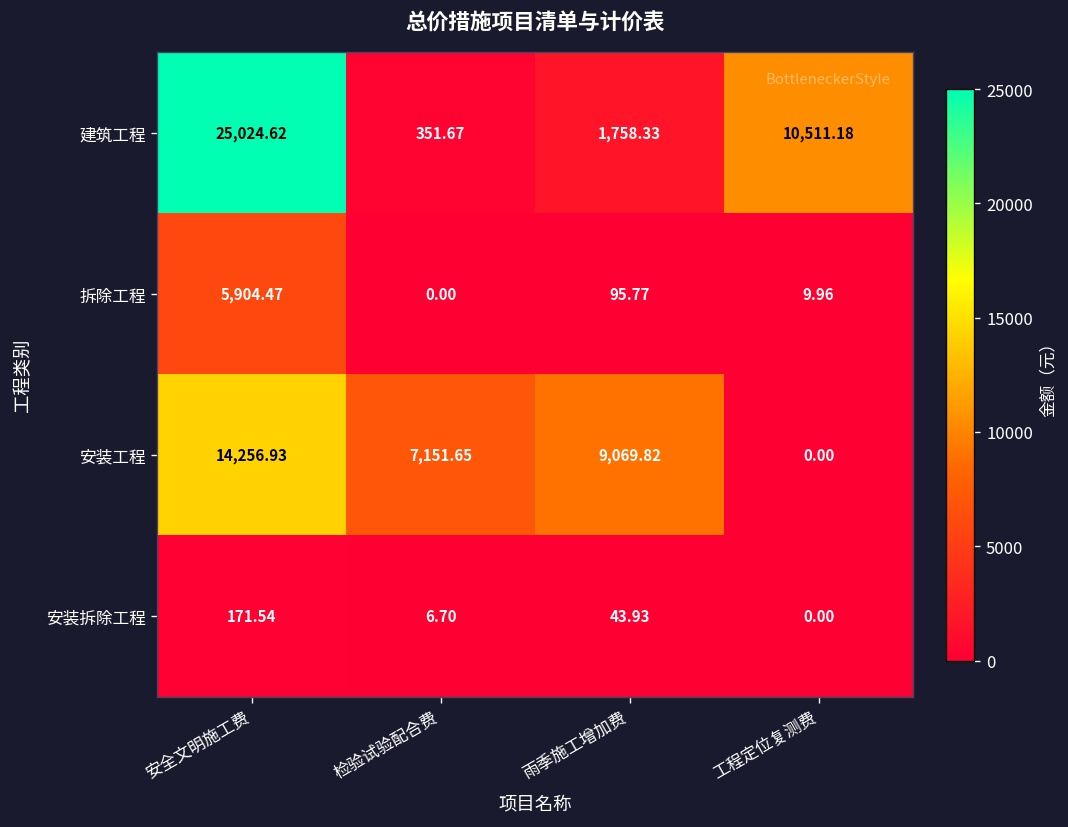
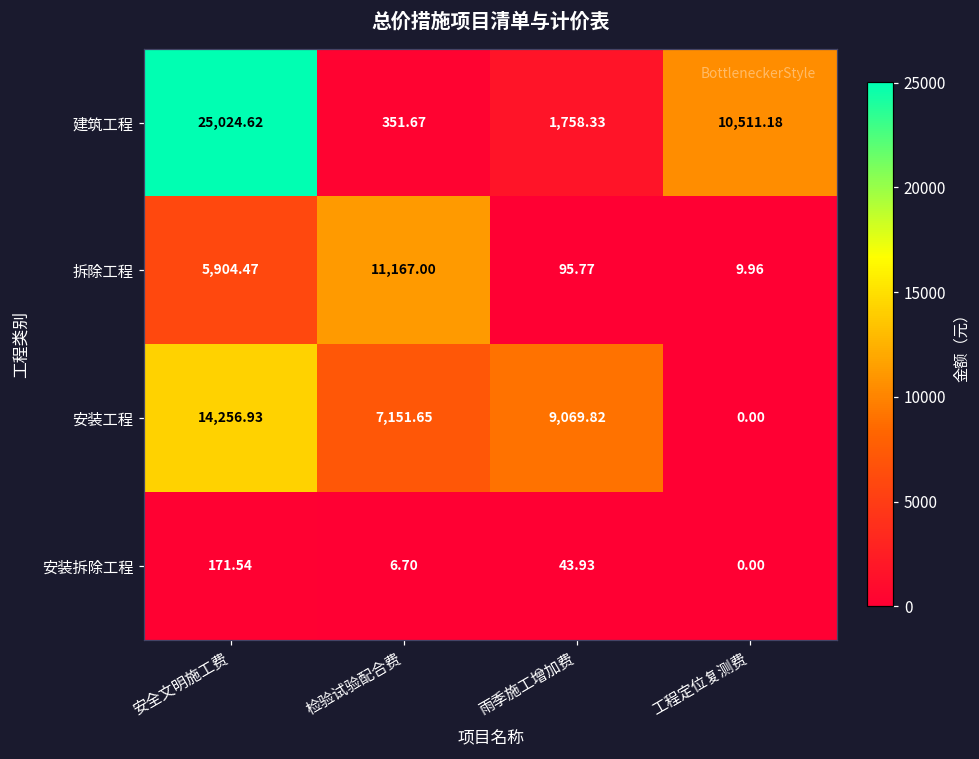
拆除工程, 检验试验配合费: 0.00 -> 11,167.00
